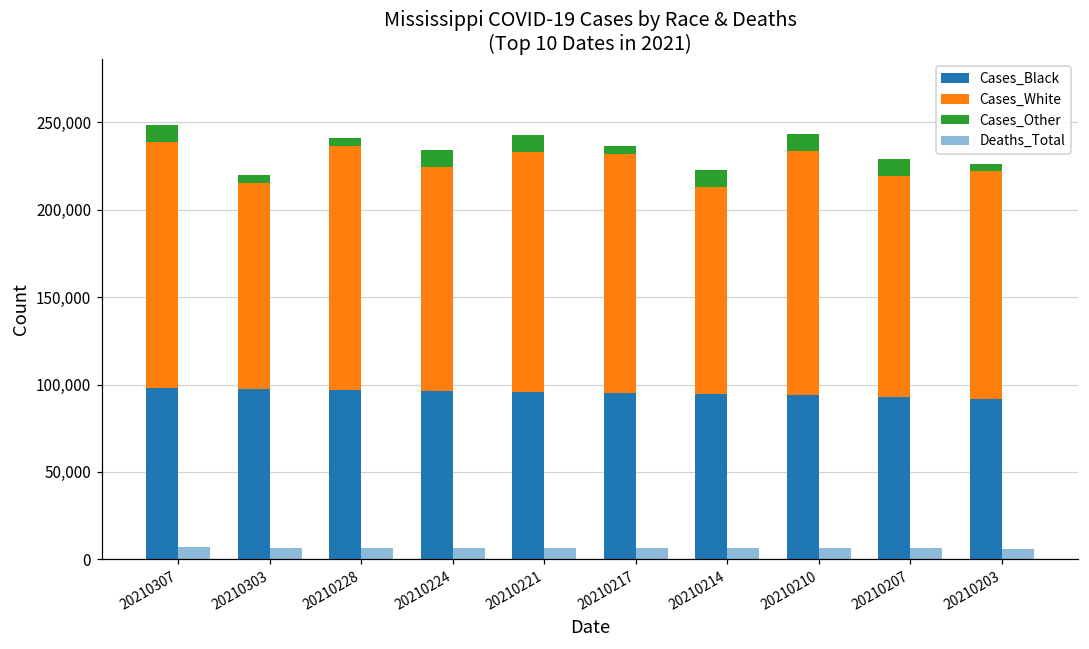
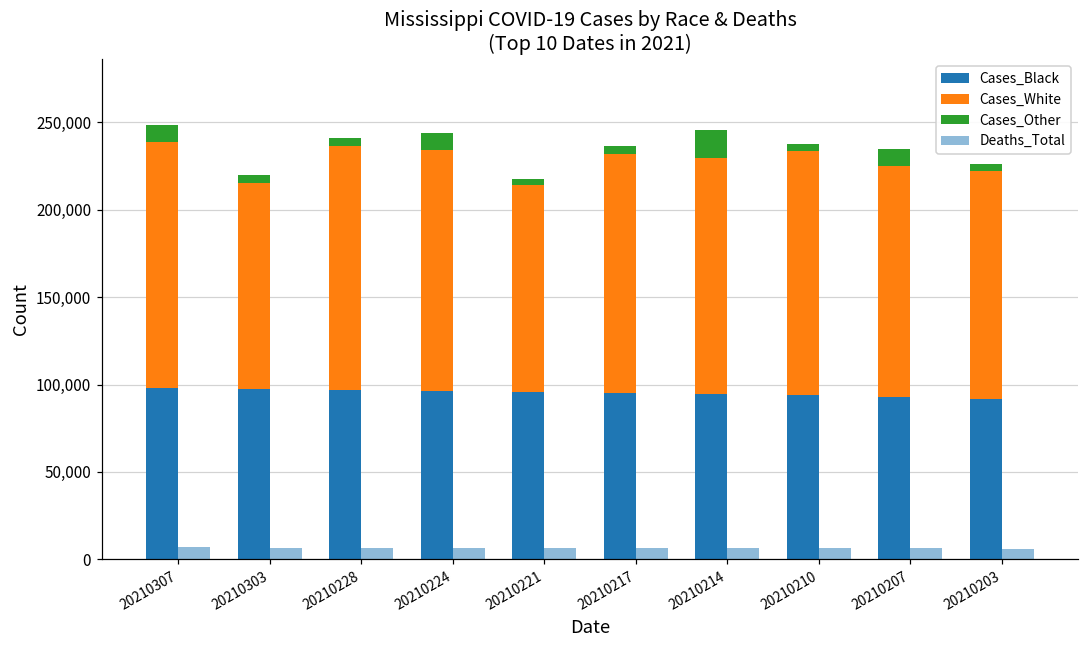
Cases_White, 20210224: 128,000 -> 138,000
Cases_White, 20210221: 137,000 -> 119,000
Cases_Other, 20210221: 10,000 -> 4,000
Cases_White, 20210214: 118,000 -> 135,000
Cases_Other, 20210214: 10,000 -> 16,000
Cases_Other, 20210210: 10,000 -> 4,000
Cases_White, 20210207: 127,000 -> 132,000
